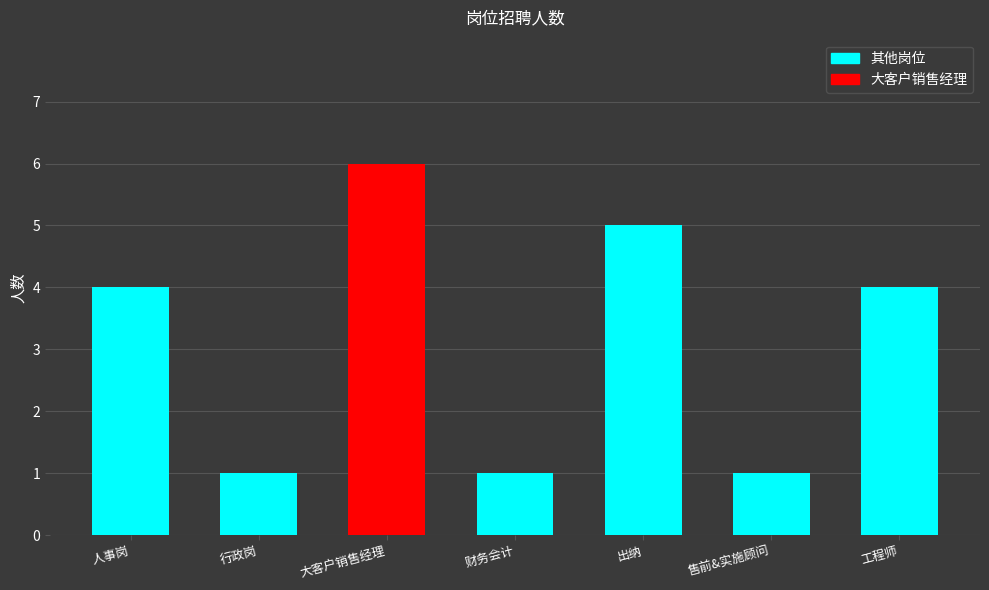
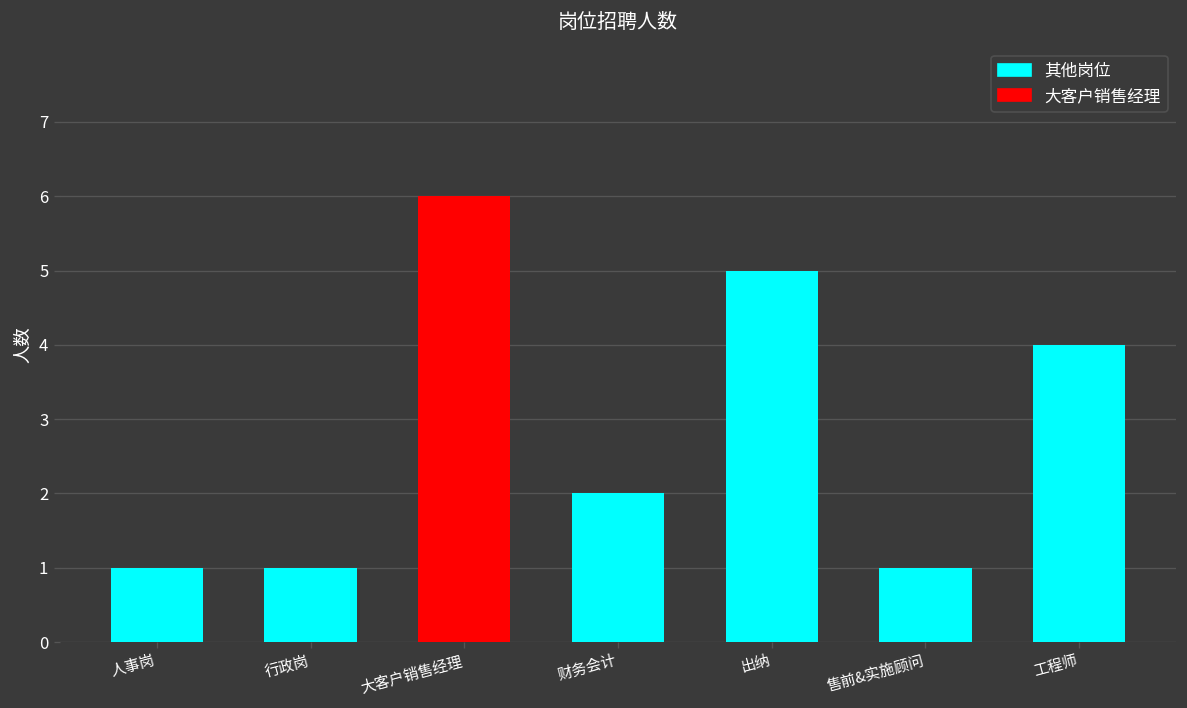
人事岗: 4 -> 1
财务会计: 1 -> 2
